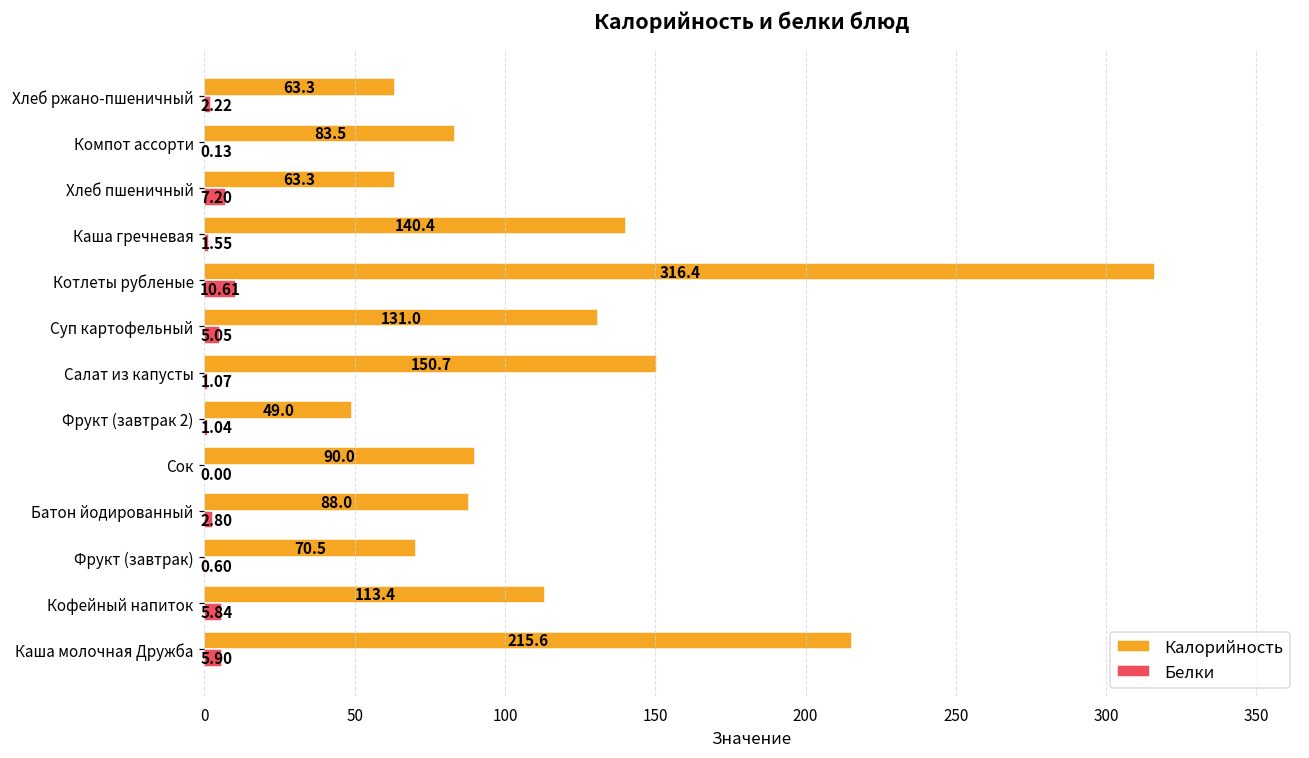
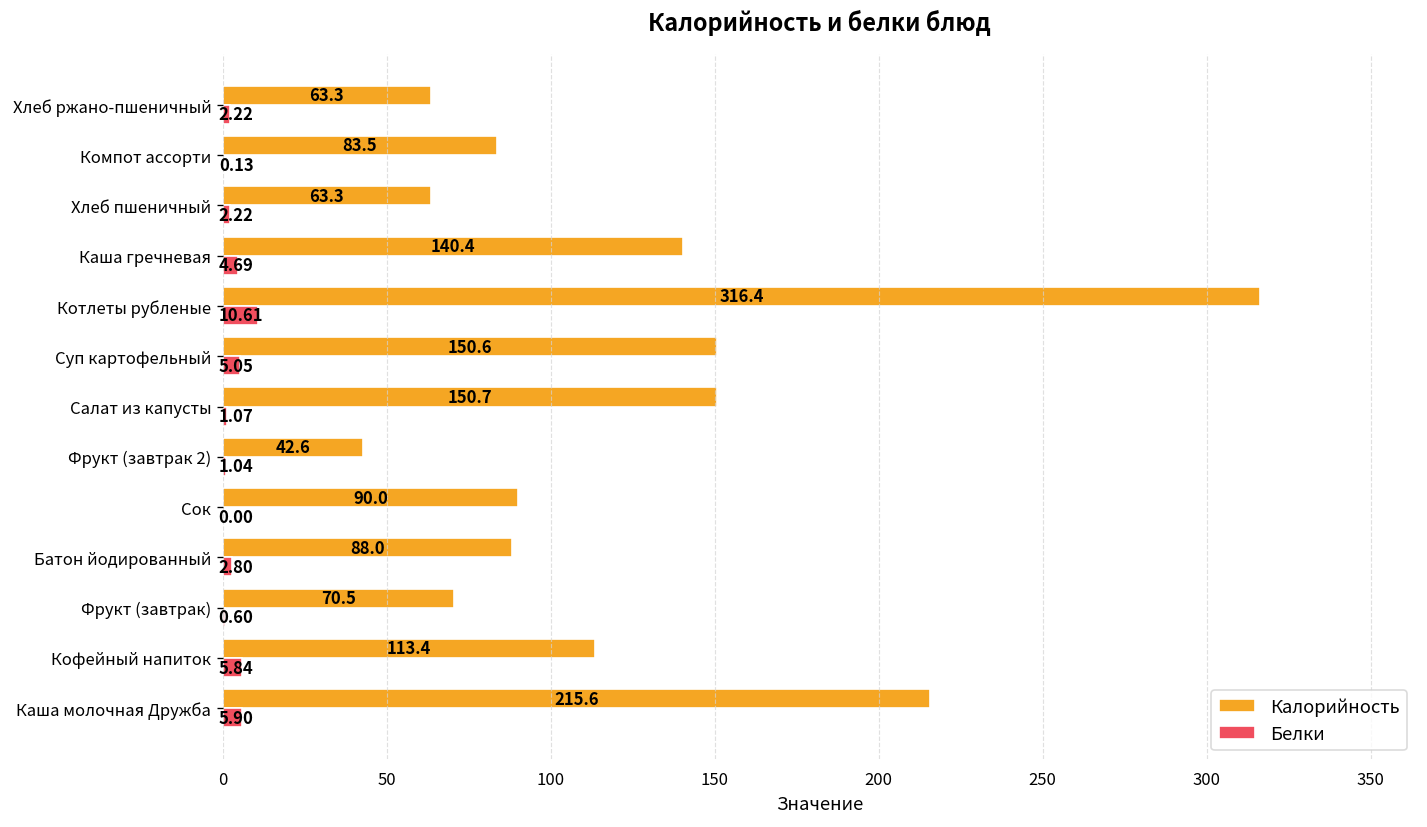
Белки, Хлеб пшеничный: 7.20 -> 2.22
Белки, Каша гречневая: 1.55 -> 4.69
Калорийность, Суп картофельный: 131.0 -> 150.6
Калорийность, Фрукт (завтрак 2): 49.0 -> 42.6
